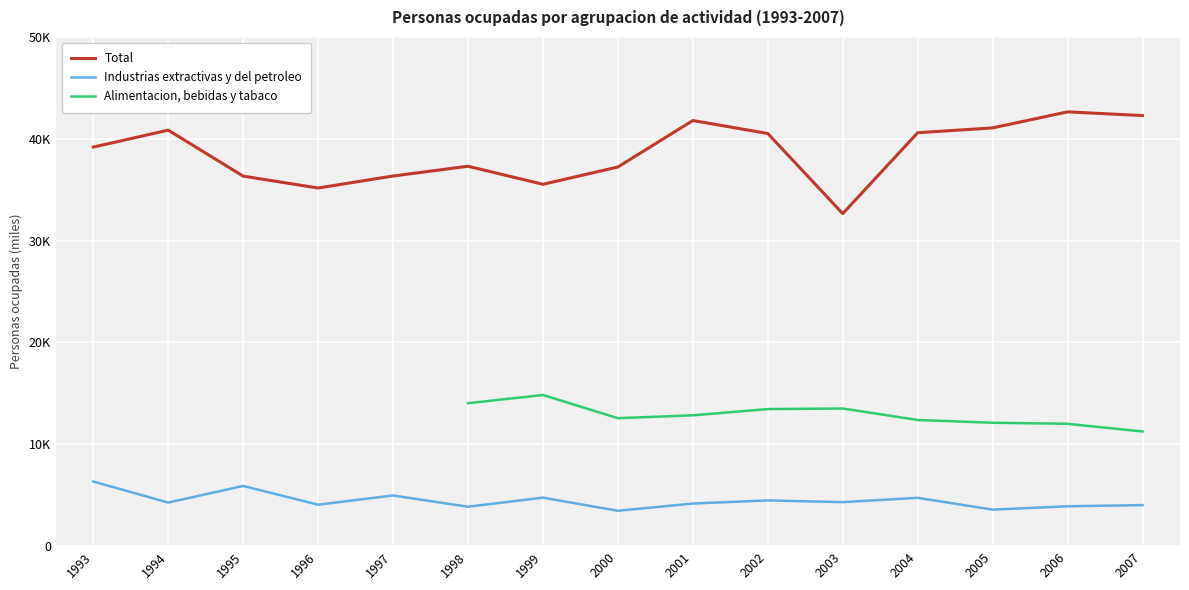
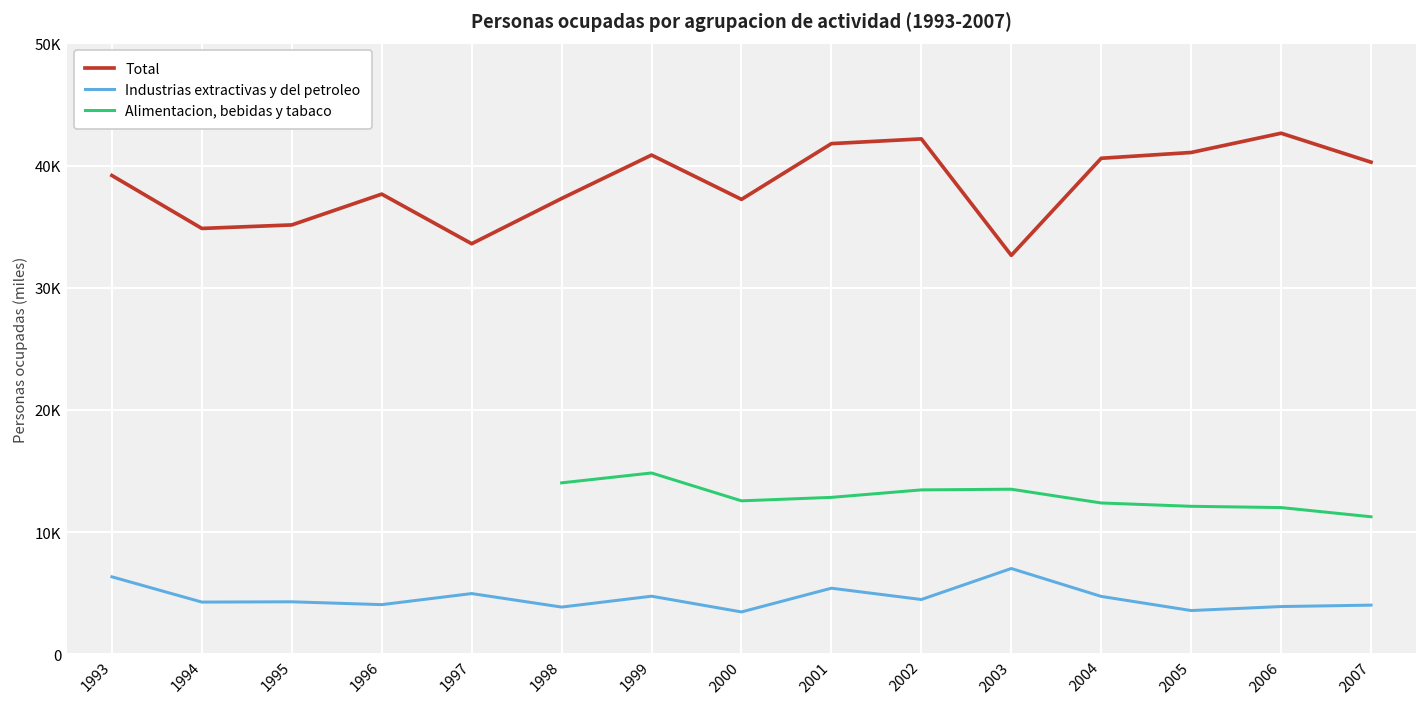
Total, 1994: 40800 -> 34900
Total, 1995: 36300 -> 35100
Industrias extractivas y del petroleo, 1995: 5900 -> 4300
Total, 1996: 35200 -> 37700
Total, 1997: 36300 -> 33600
Total, 1999: 35500 -> 40900
Industrias extractivas y del petroleo, 2001: 4200 -> 5400
Total, 2002: 40500 -> 42200
Industrias extractivas y del petroleo, 2003: 4300 -> 7000
Total, 2007: 42300 -> 40300
